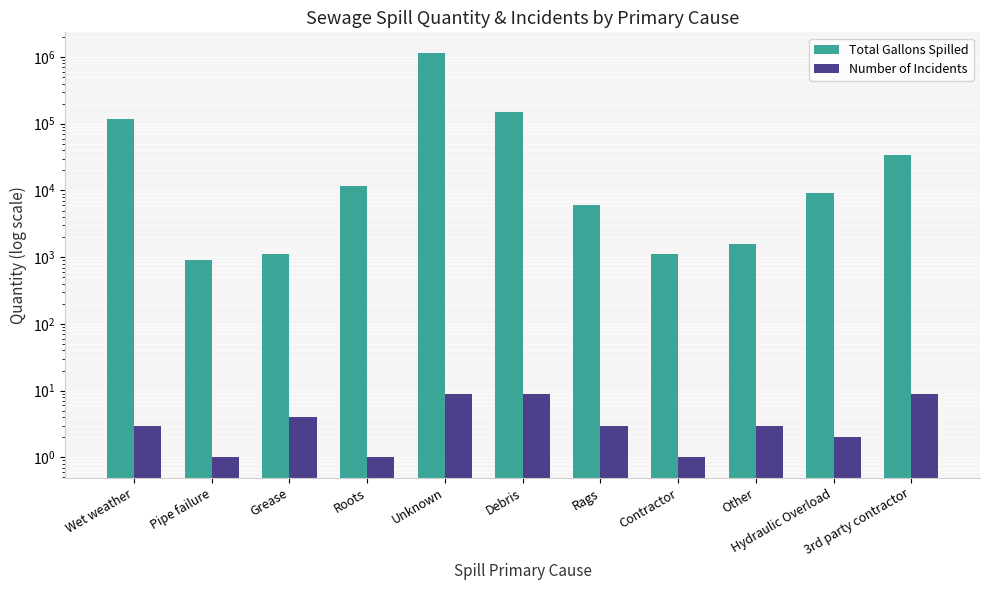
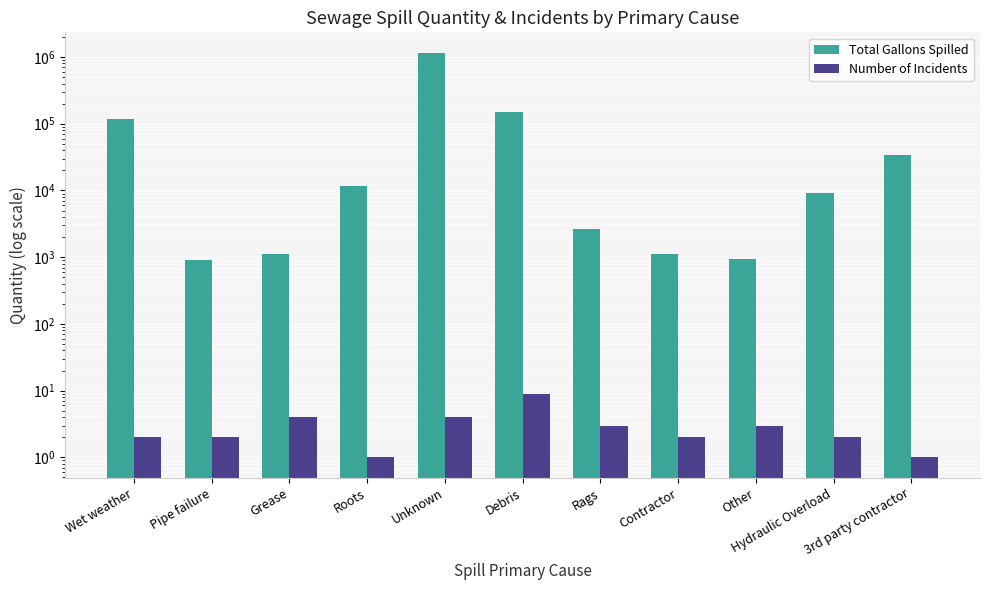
Number of Incidents, Wet weather: 3 -> 2
Number of Incidents, Pipe failure: 1 -> 2
Number of Incidents, Unknown: 9 -> 4
Total Gallons Spilled, Rags: 6000 -> 2700
Number of Incidents, Contractor: 1 -> 2
Total Gallons Spilled, Other: 1600 -> 900
Number of Incidents, 3rd party contractor: 9 -> 1
